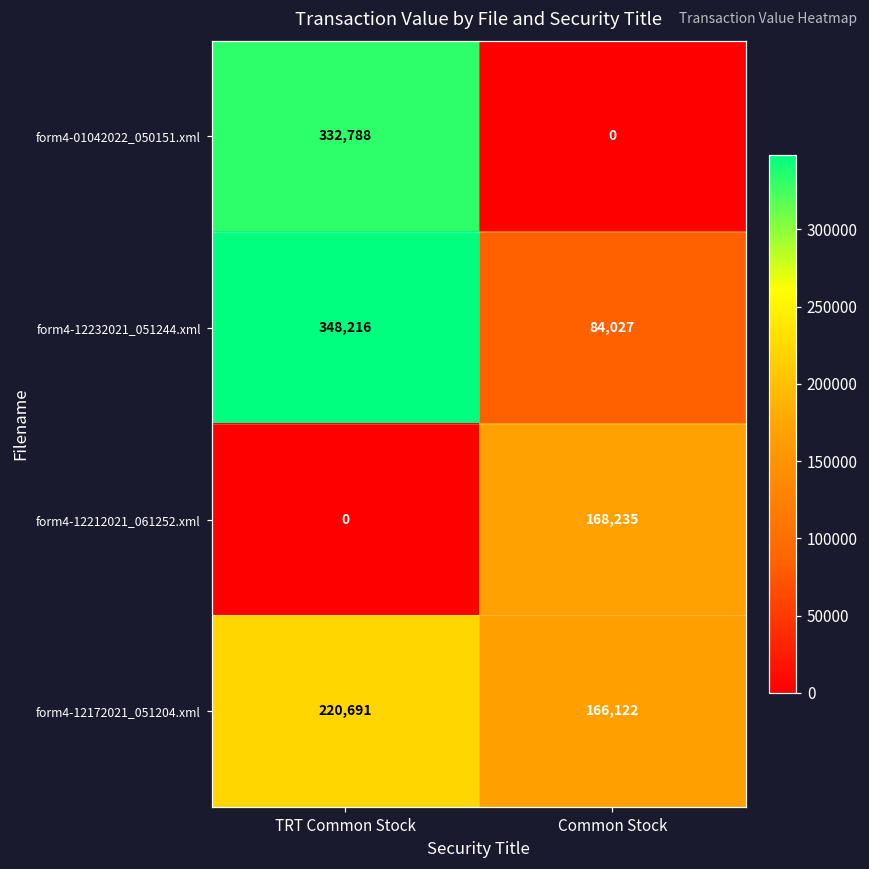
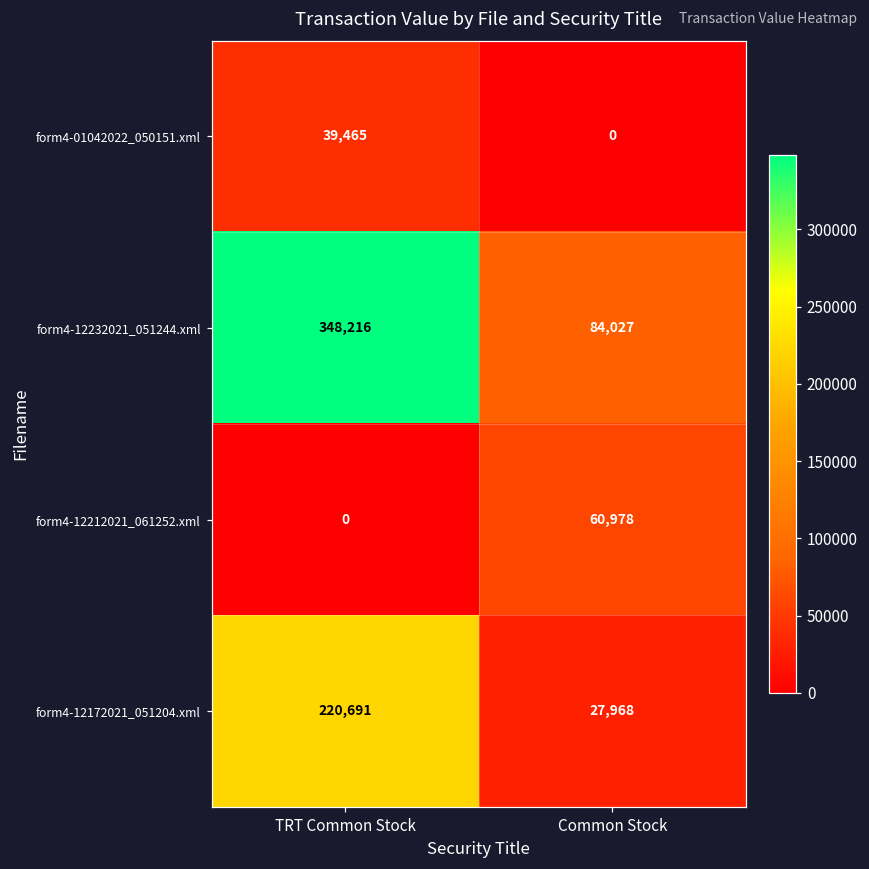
form4-01042022_050151.xml, TRT Common Stock: 332,788 -> 39,465
form4-12212021_061252.xml, Common Stock: 168,235 -> 60,978
form4-12172021_051204.xml, Common Stock: 166,122 -> 27,968
